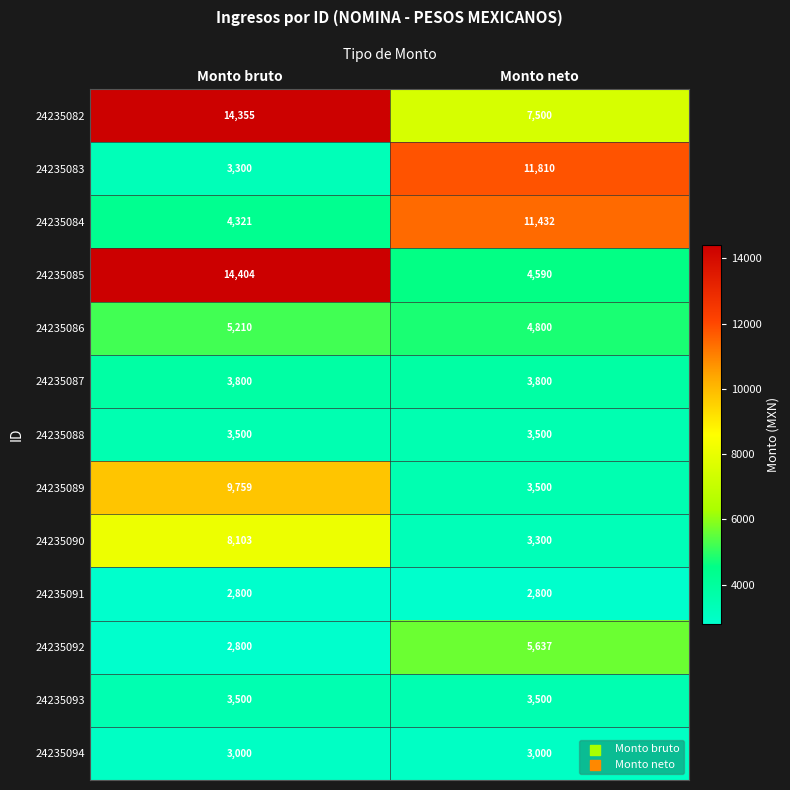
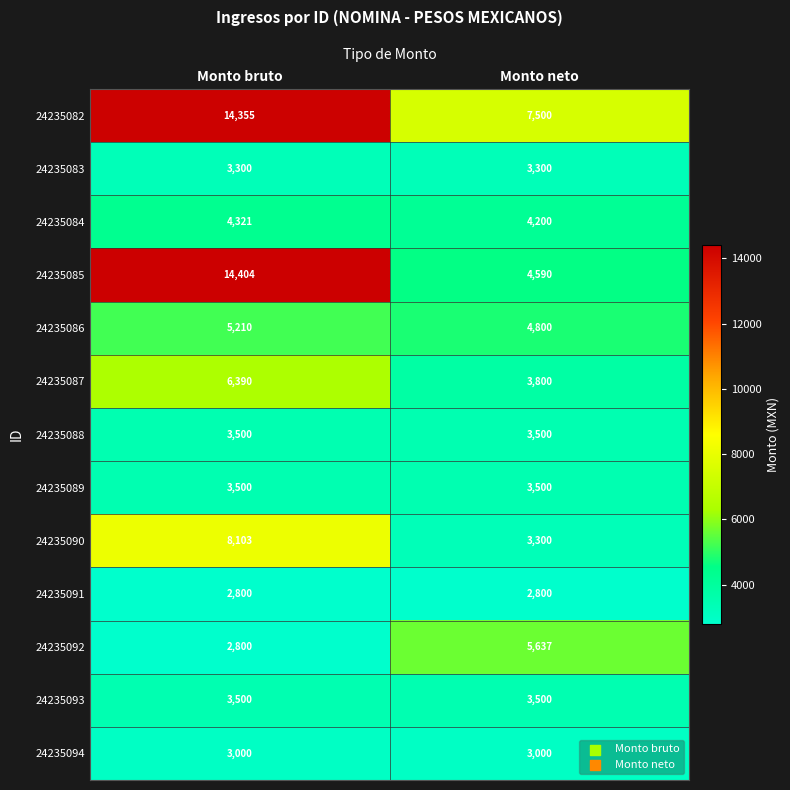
24235083, Monto neto: 11,810 -> 3,300
24235084, Monto neto: 11,432 -> 4,200
24235087, Monto bruto: 3,800 -> 6,390
24235089, Monto bruto: 9,759 -> 3,500
